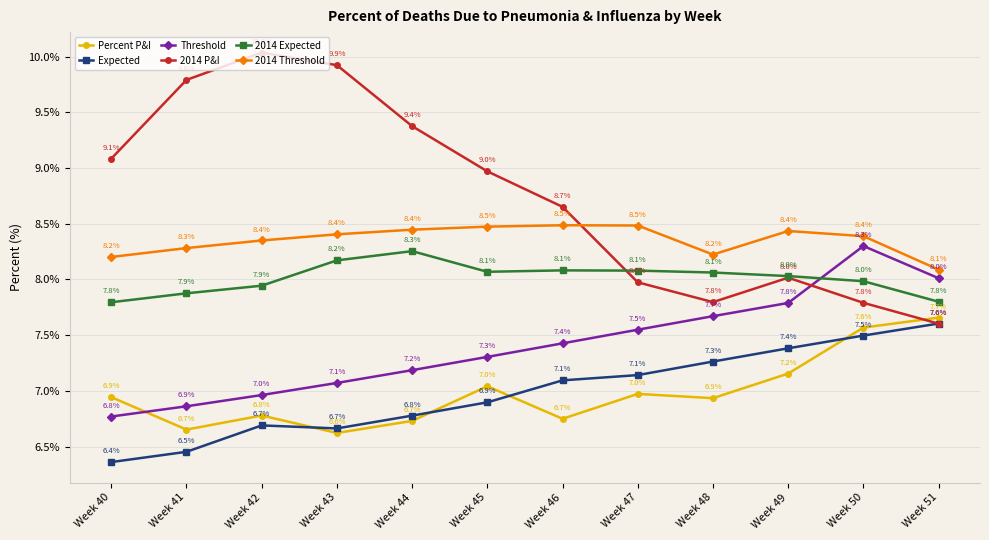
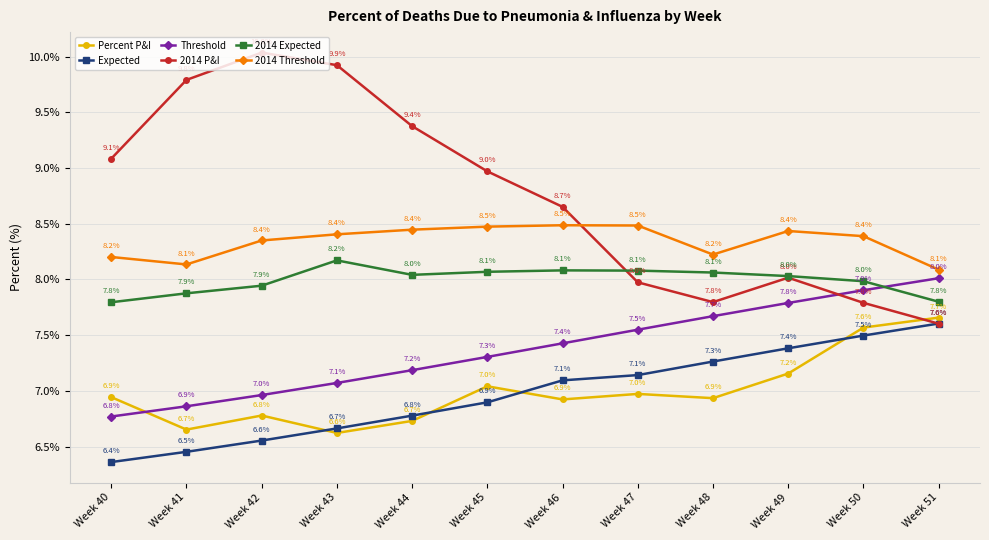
2014 Threshold, Week 41: 8.3% -> 8.1%
Expected, Week 42: 6.7% -> 6.6%
2014 Expected, Week 44: 8.3% -> 8.0%
Percent P&I, Week 46: 6.7% -> 6.9%
Threshold, Week 50: 8.3% -> 7.9%
